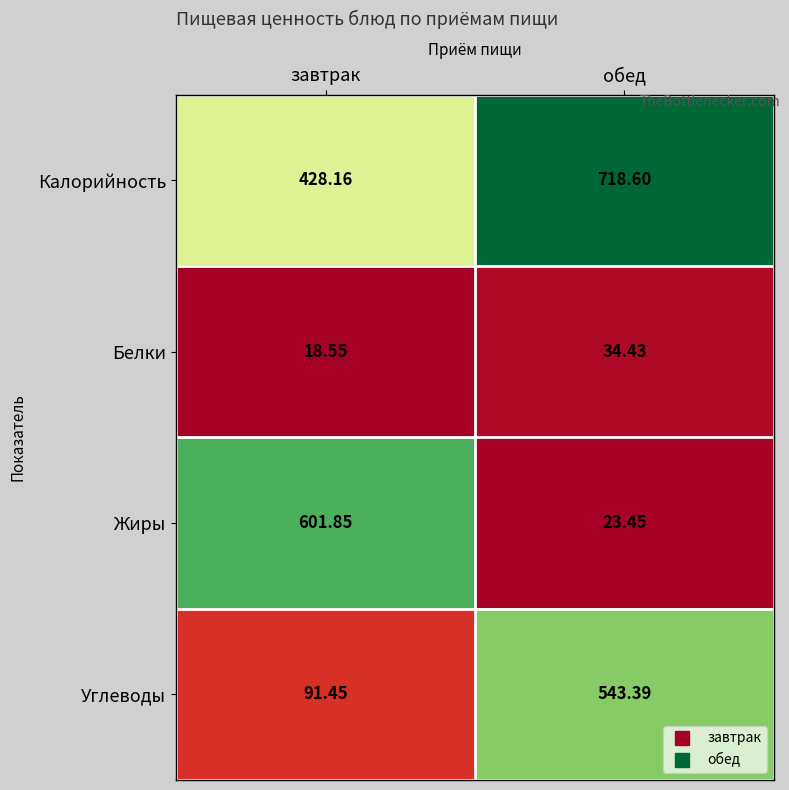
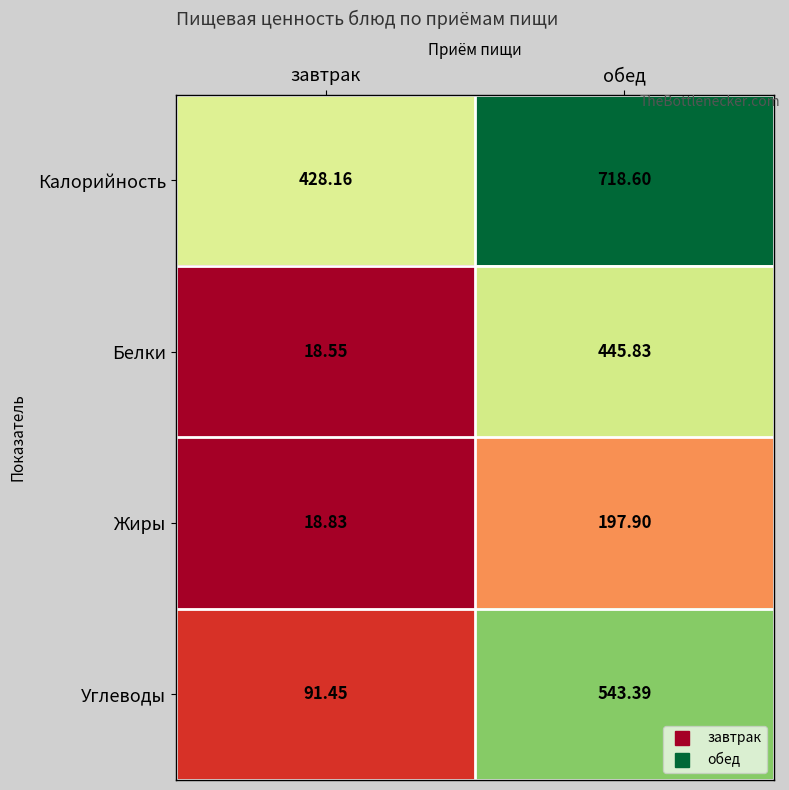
Белки, обед: 34.43 -> 445.83
Жиры, завтрак: 601.85 -> 18.83
Жиры, обед: 23.45 -> 197.90
